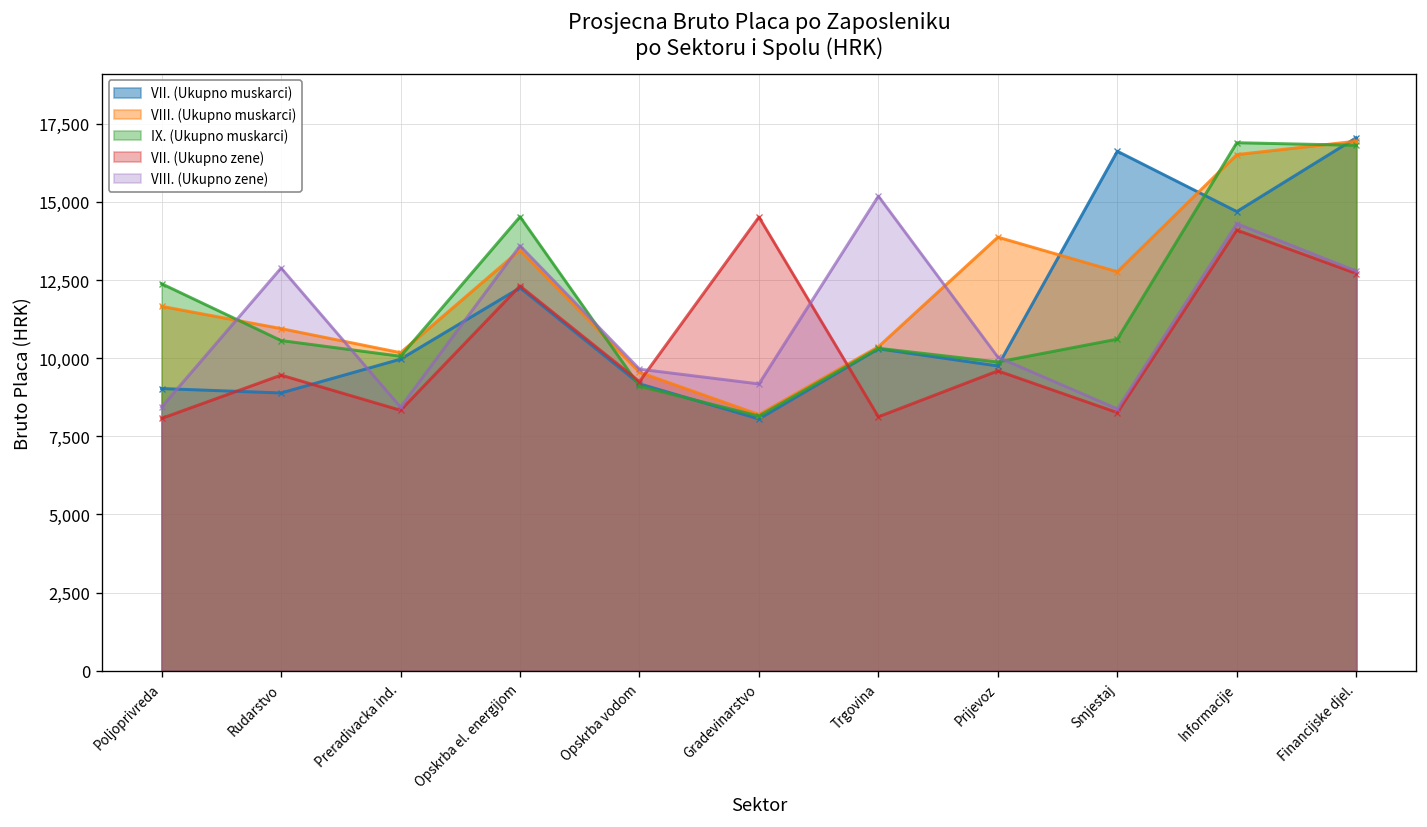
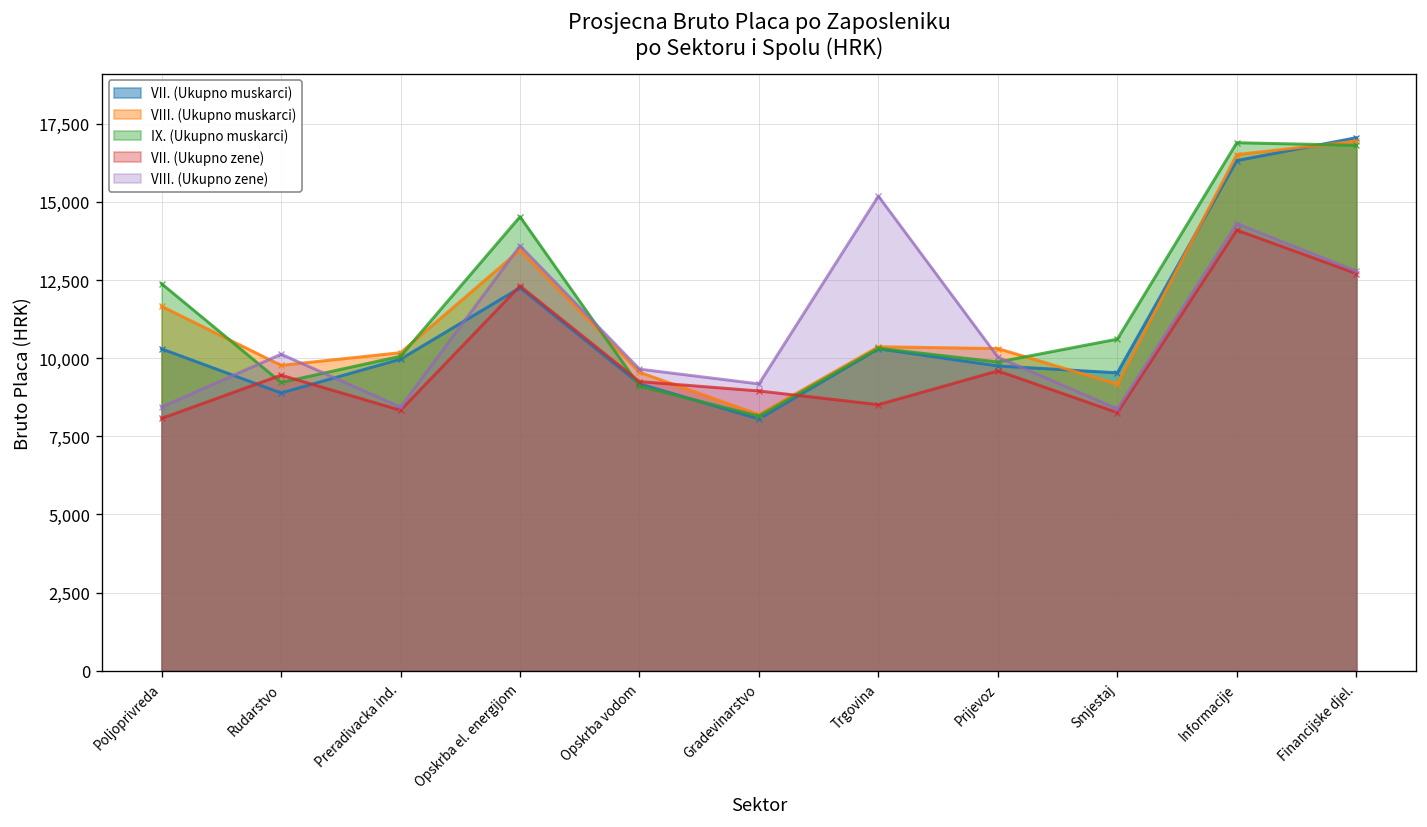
VII. (Ukupno muskarci), Poljoprivreda: 9,000 -> 10,300
VIII. (Ukupno muskarci), Rudarstvo: 10,900 -> 9,800
IX. (Ukupno muskarci), Rudarstvo: 10,600 -> 9,200
VIII. (Ukupno zene), Rudarstvo: 12,900 -> 10,100
VII. (Ukupno zene), Gradevinarstvo: 14,500 -> 9,000
VII. (Ukupno zene), Trgovina: 8,100 -> 8,500
VIII. (Ukupno muskarci), Prijevoz: 13,900 -> 10,300
VII. (Ukupno muskarci), Smjestaj: 16,600 -> 9,500
VIII. (Ukupno muskarci), Smjestaj: 12,800 -> 9,200
VII. (Ukupno muskarci), Informacije: 14,700 -> 16,300
